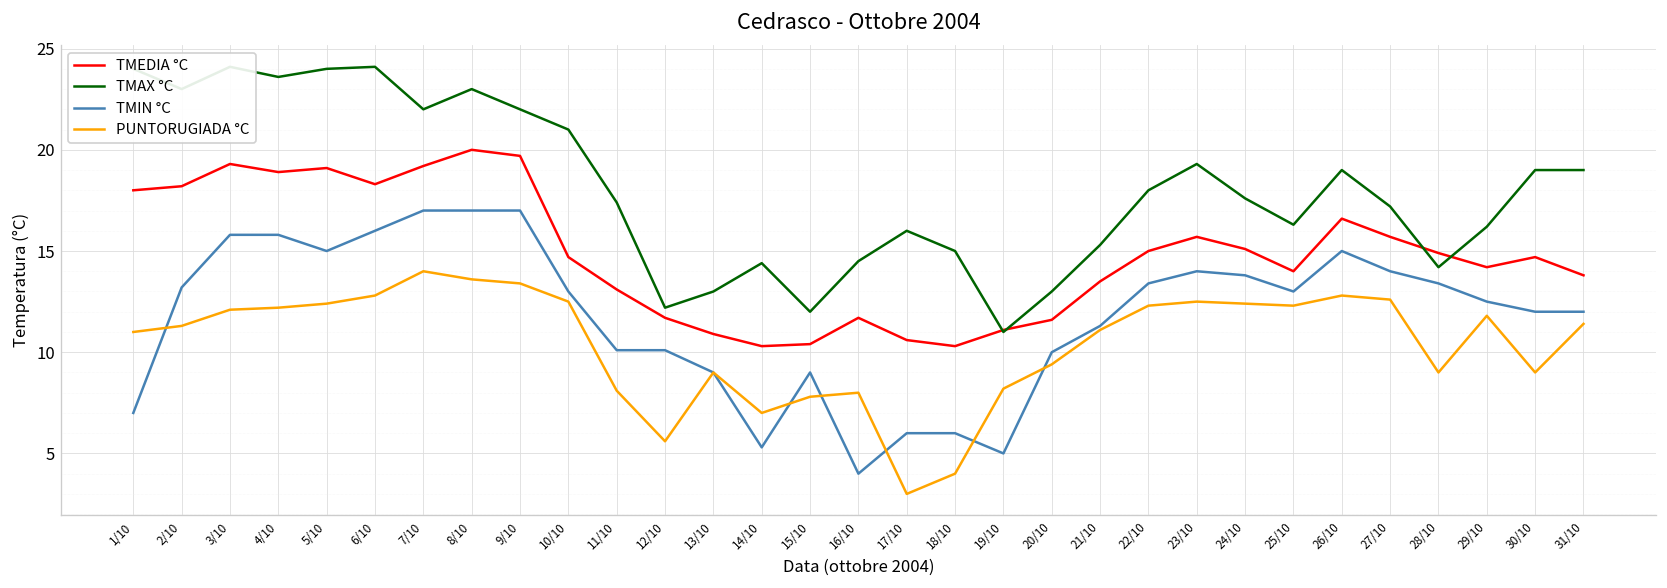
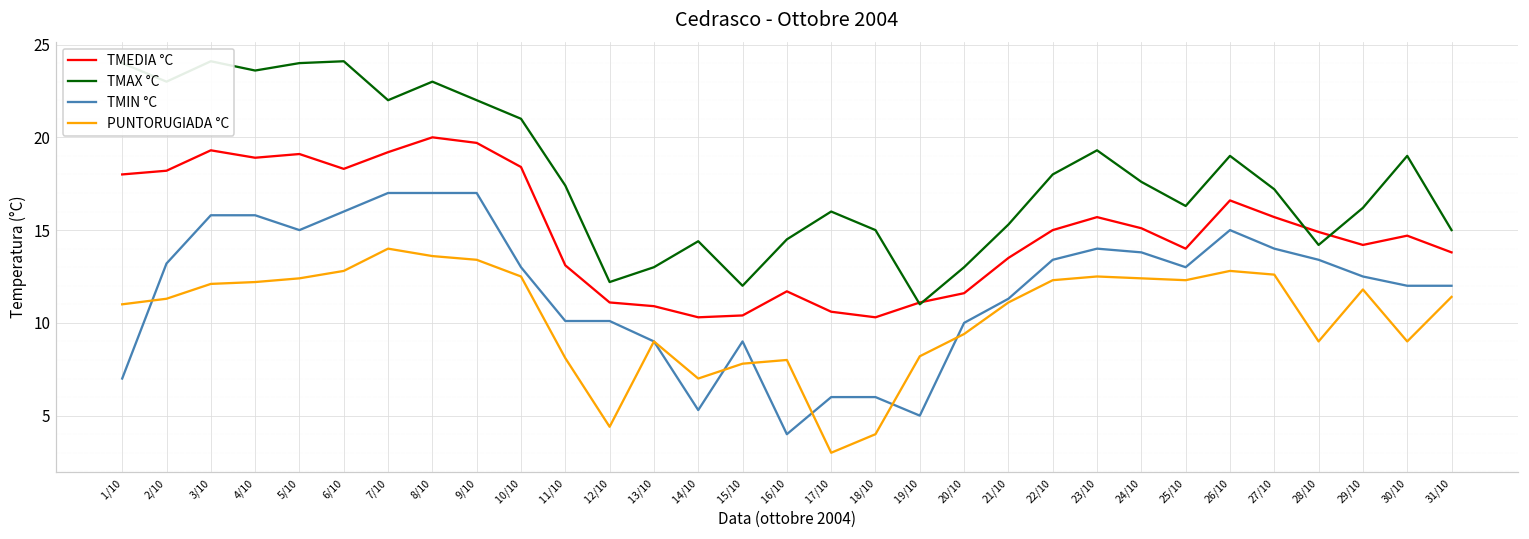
TMEDIA °C, 10/10: 14.7 -> 18.4
TMEDIA °C, 12/10: 11.7 -> 11.1
PUNTORUGIADA °C, 12/10: 5.6 -> 4.4
TMAX °C, 31/10: 19 -> 15
